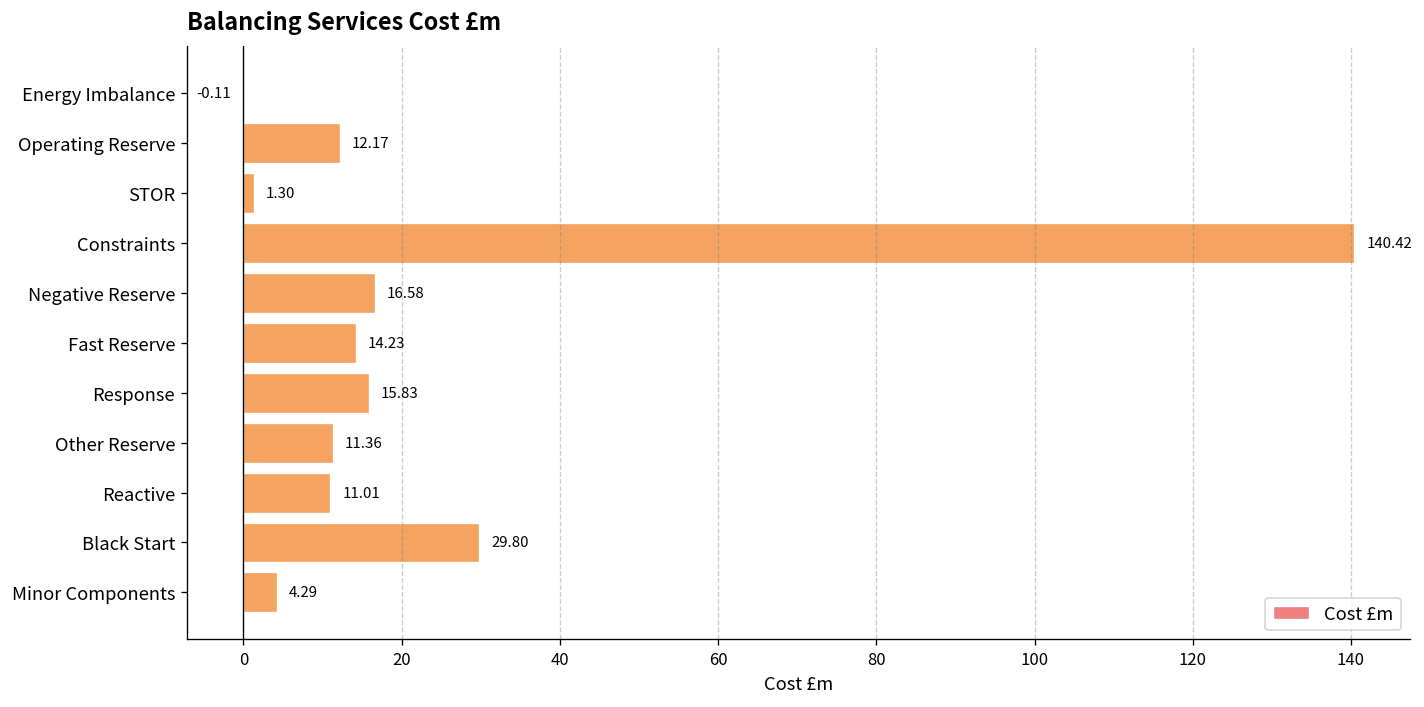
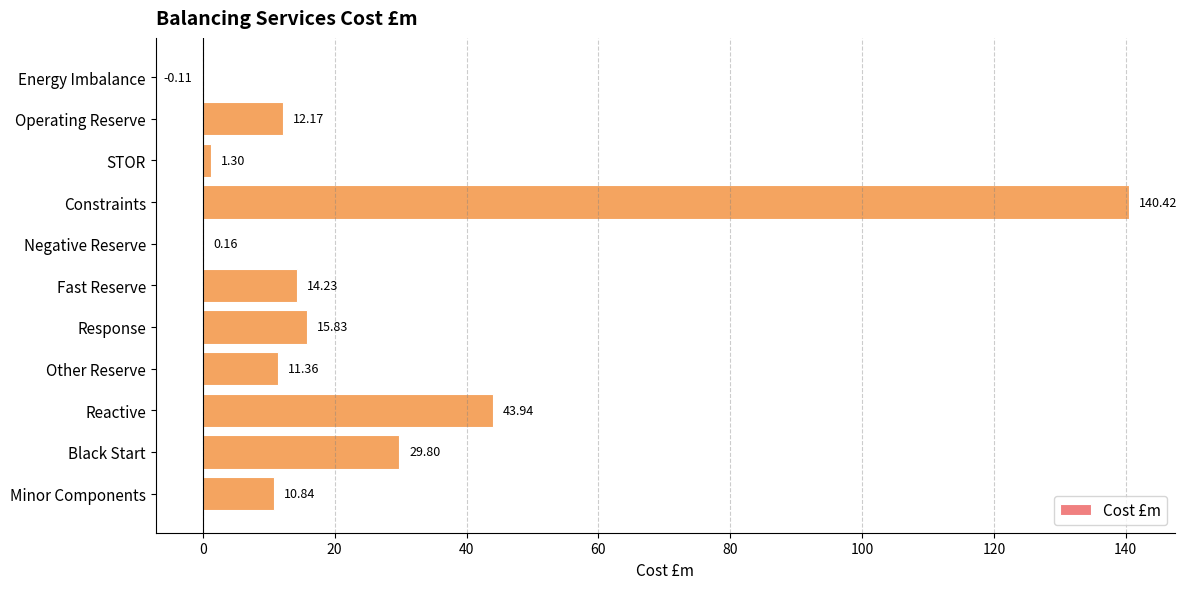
Negative Reserve: 16.58 -> 0.16
Reactive: 11.01 -> 43.94
Minor Components: 4.29 -> 10.84
